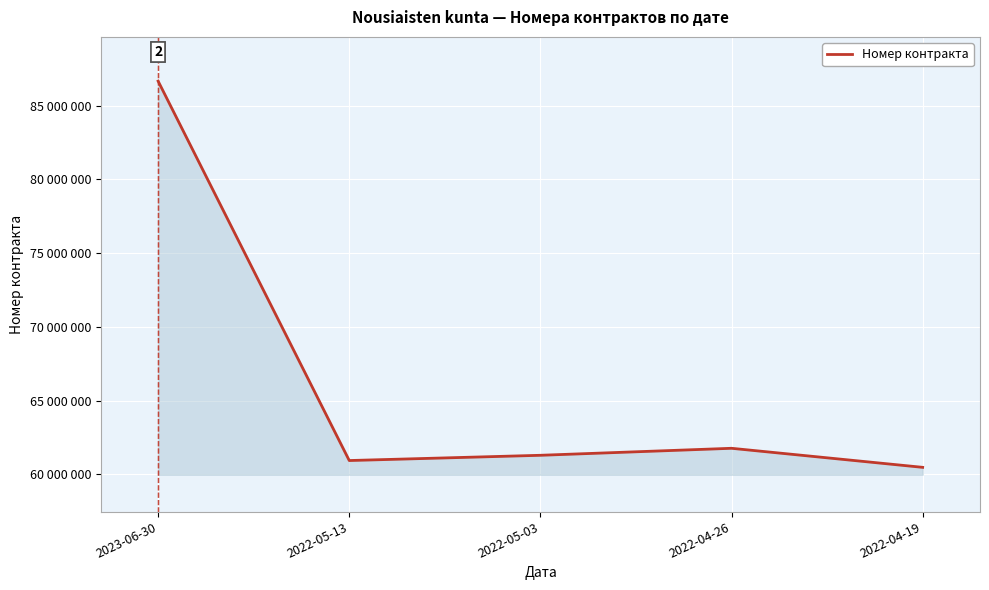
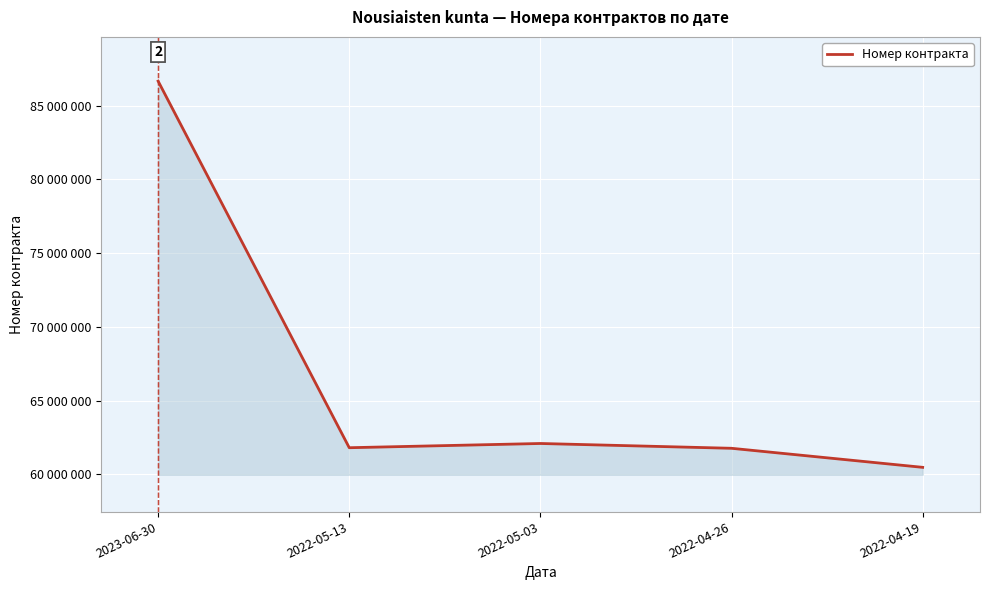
2022-05-13: 60900000 -> 61800000
2022-05-03: 61300000 -> 62100000
